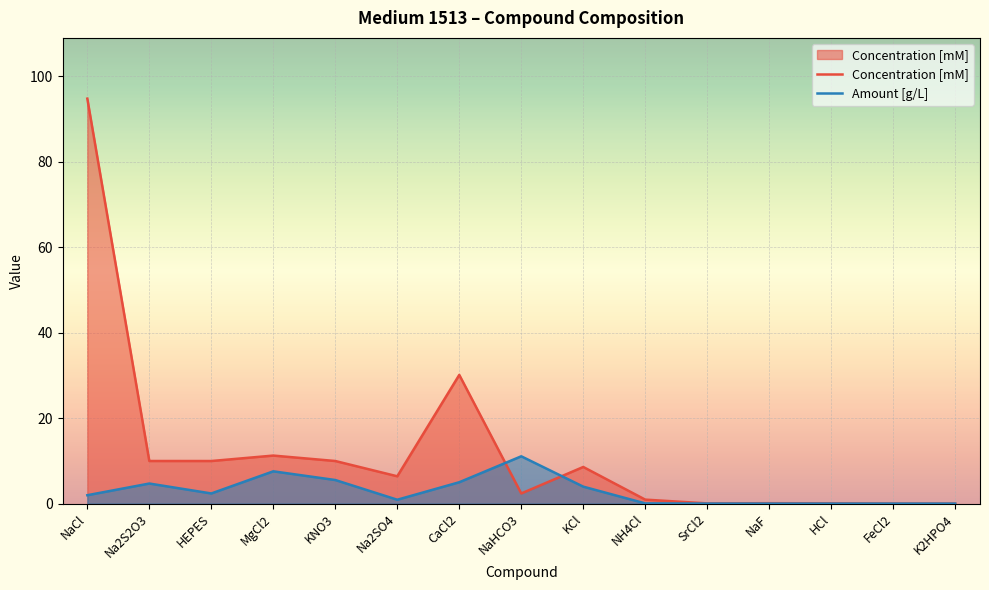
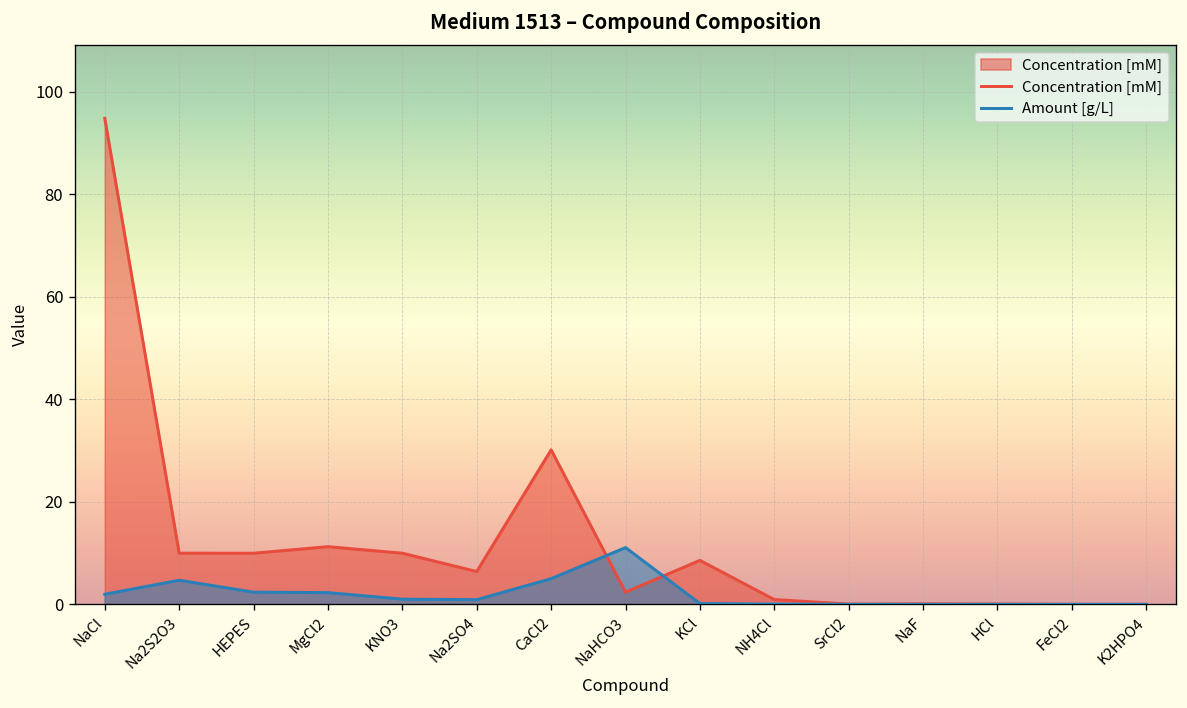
Amount [g/L], MgCl2: 8 -> 2
Amount [g/L], KNO3: 6 -> 1
Amount [g/L], KCl: 4 -> 0
